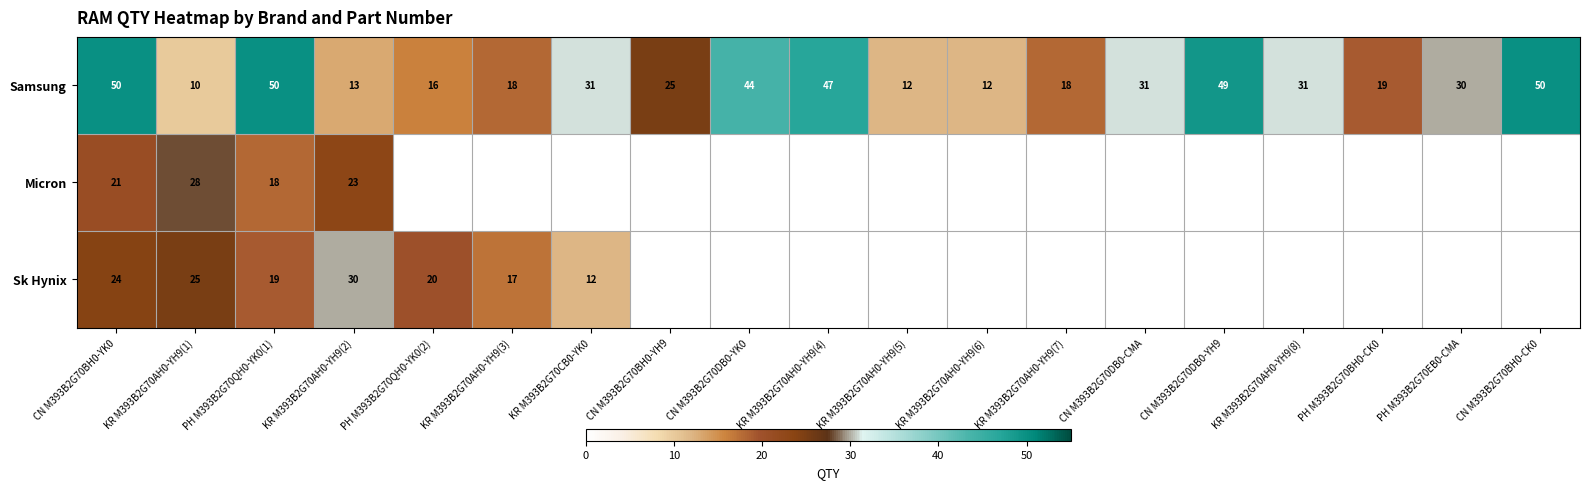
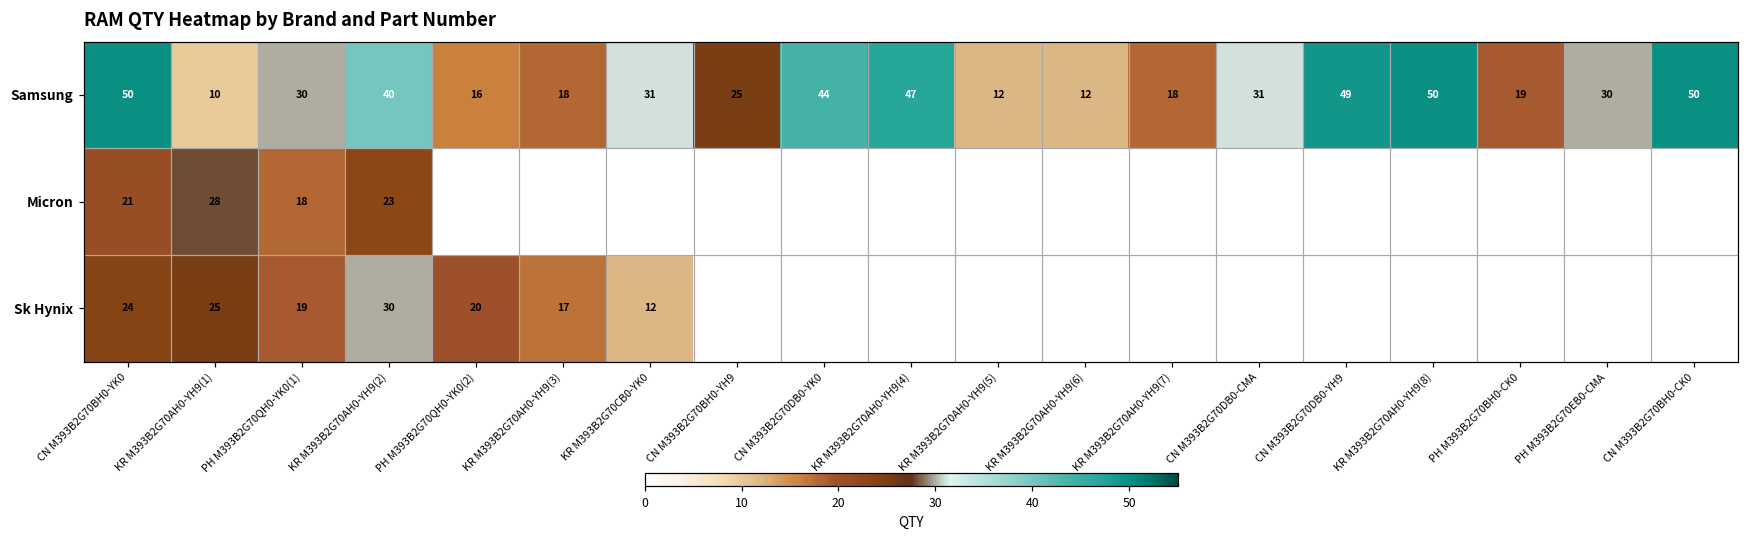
Samsung, PH M393B2G70QH0-YK0(1): 50 -> 30
Samsung, KR M393B2G70AH0-YH9(2): 13 -> 40
Samsung, KR M393B2G70AH0-YH9(8): 31 -> 50
